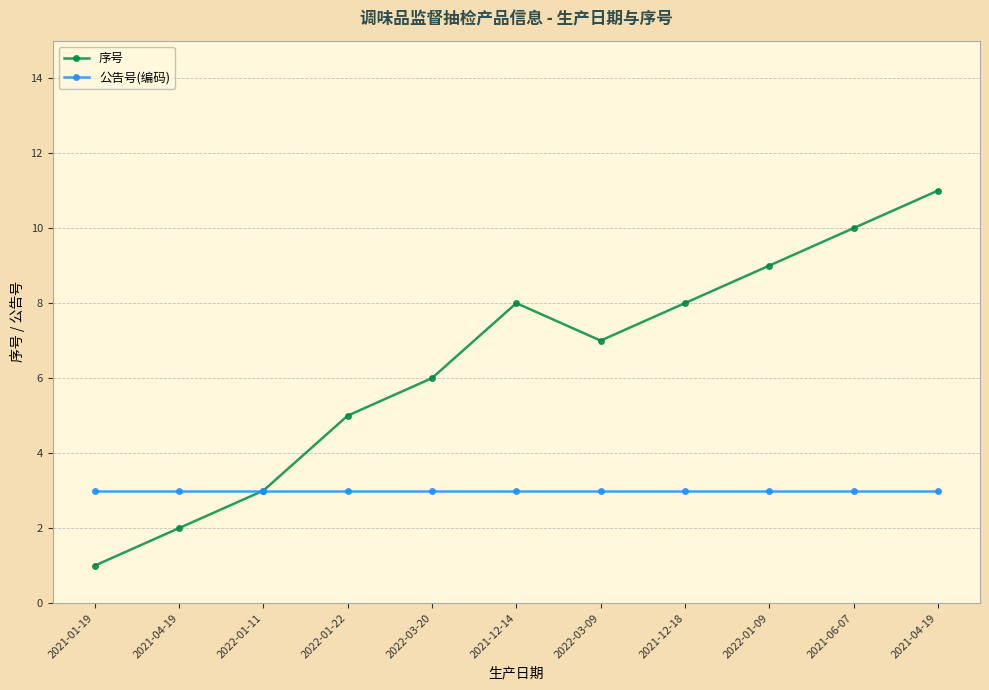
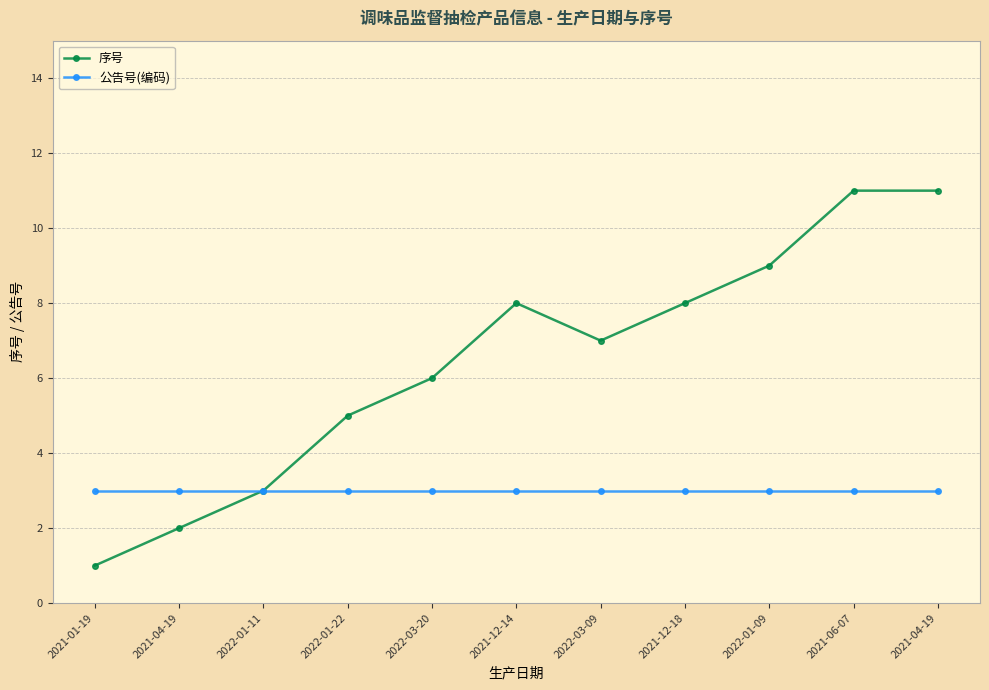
序号, 2021-06-07: 10 -> 11
